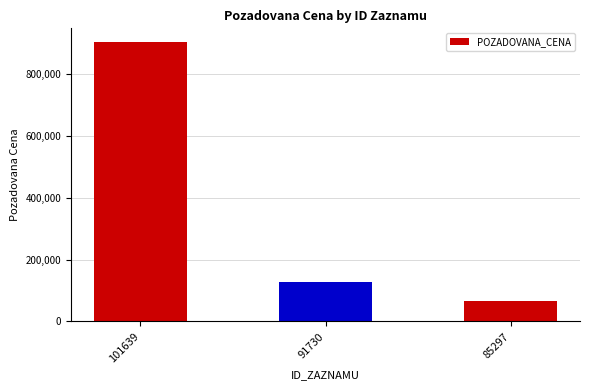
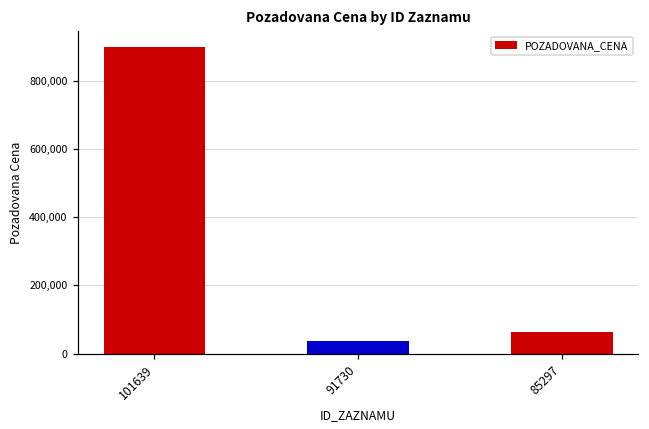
91730: 130,000 -> 40,000
